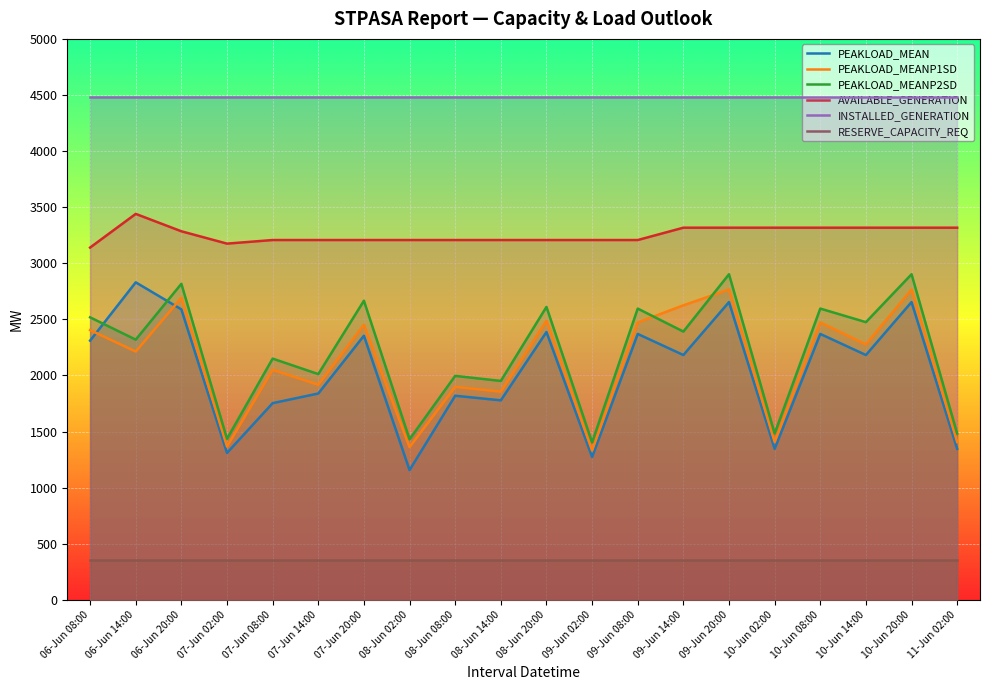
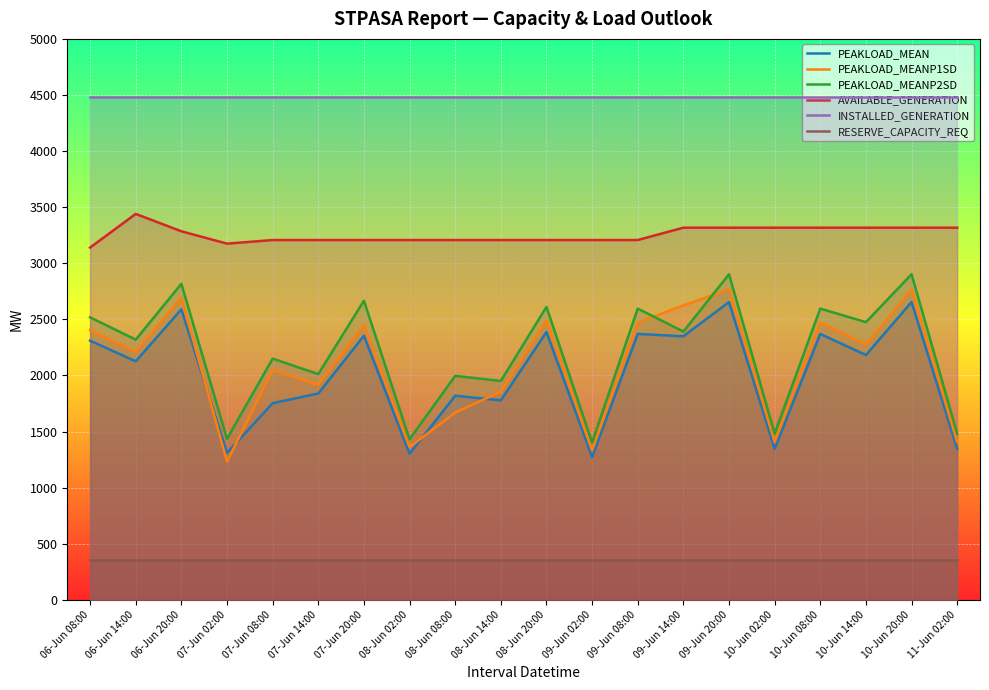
PEAKLOAD_MEAN, 06-Jun 14:00: 2830 -> 2130
PEAKLOAD_MEANP1SD, 07-Jun 02:00: 1370 -> 1230
PEAKLOAD_MEAN, 08-Jun 02:00: 1160 -> 1300
PEAKLOAD_MEANP1SD, 08-Jun 08:00: 1900 -> 1670
PEAKLOAD_MEAN, 09-Jun 14:00: 2180 -> 2350
